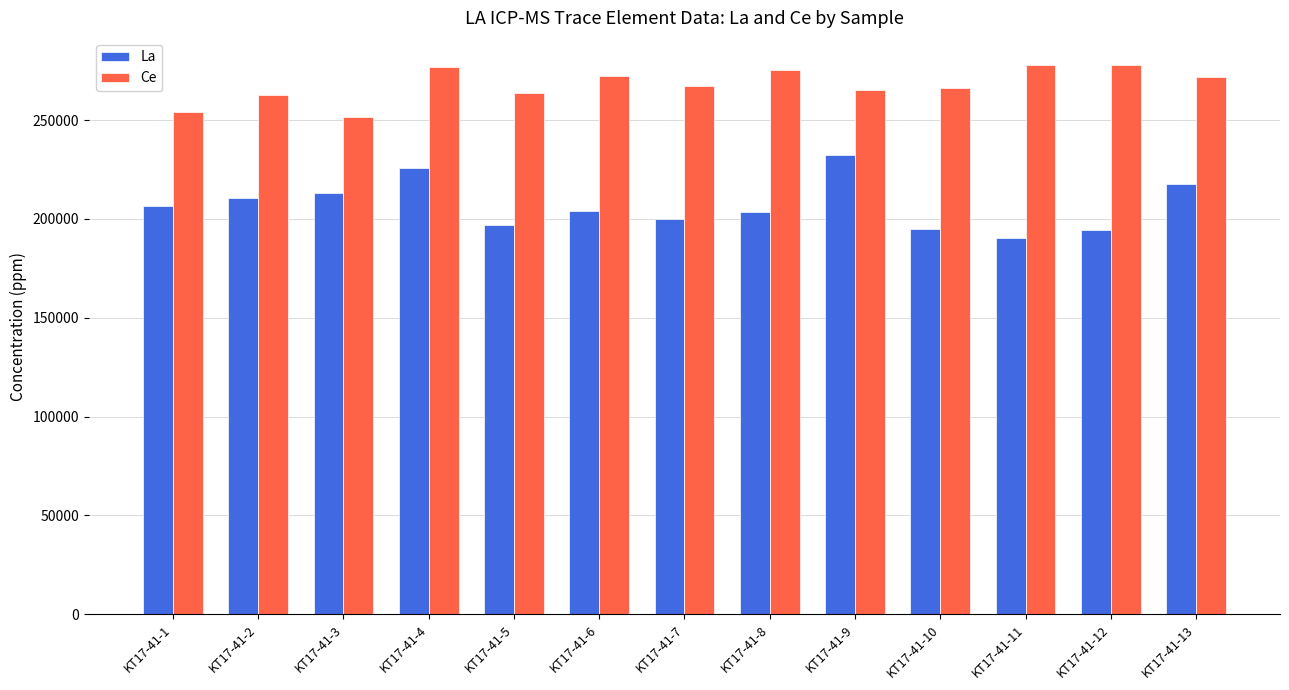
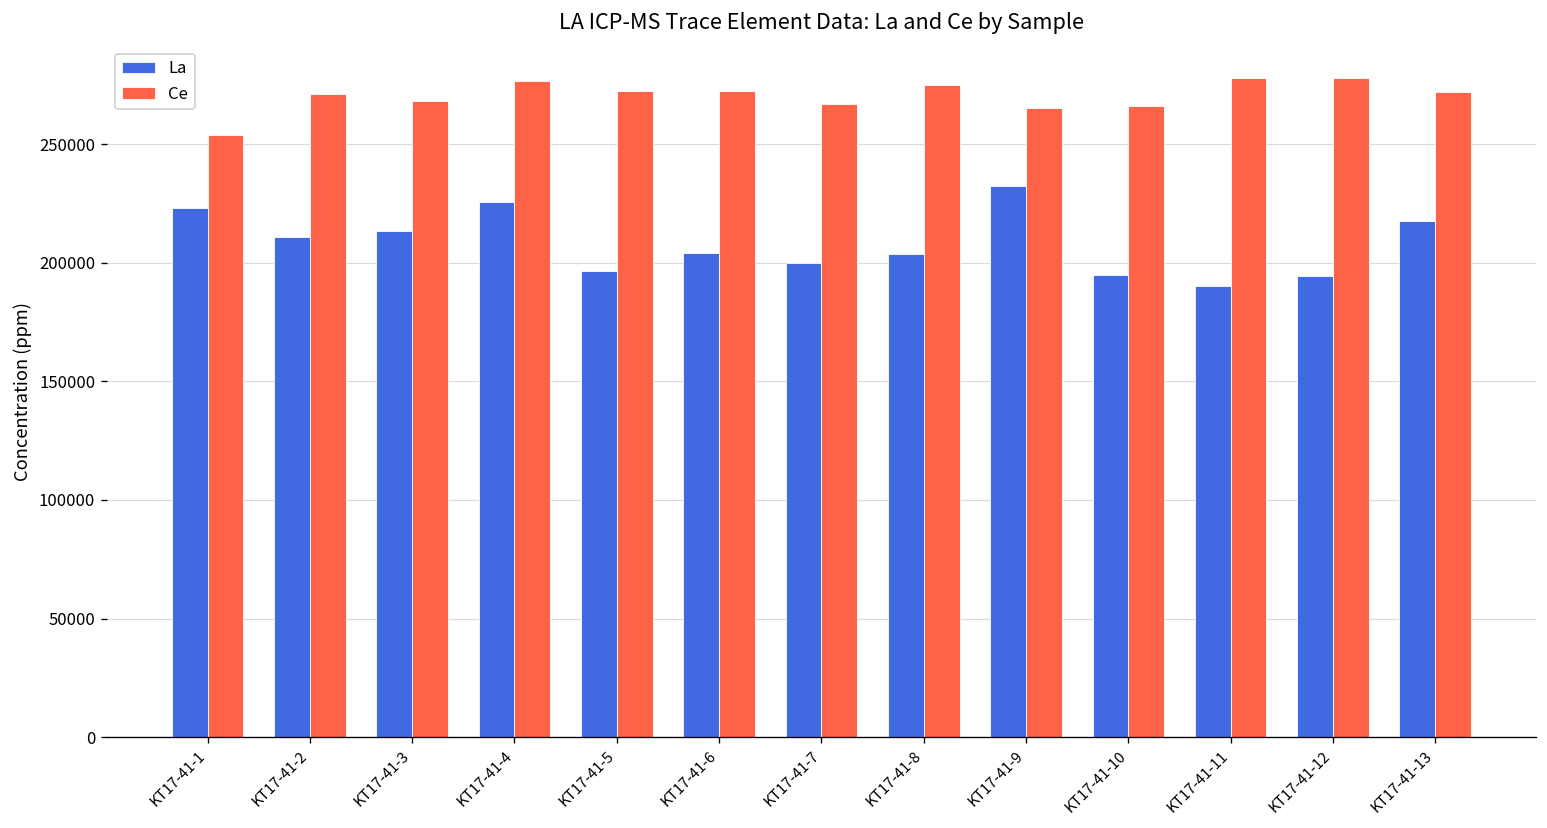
La, KT17-41-1: 206000 -> 223000
Ce, KT17-41-2: 263000 -> 271000
Ce, KT17-41-3: 252000 -> 268000
Ce, KT17-41-5: 264000 -> 273000
